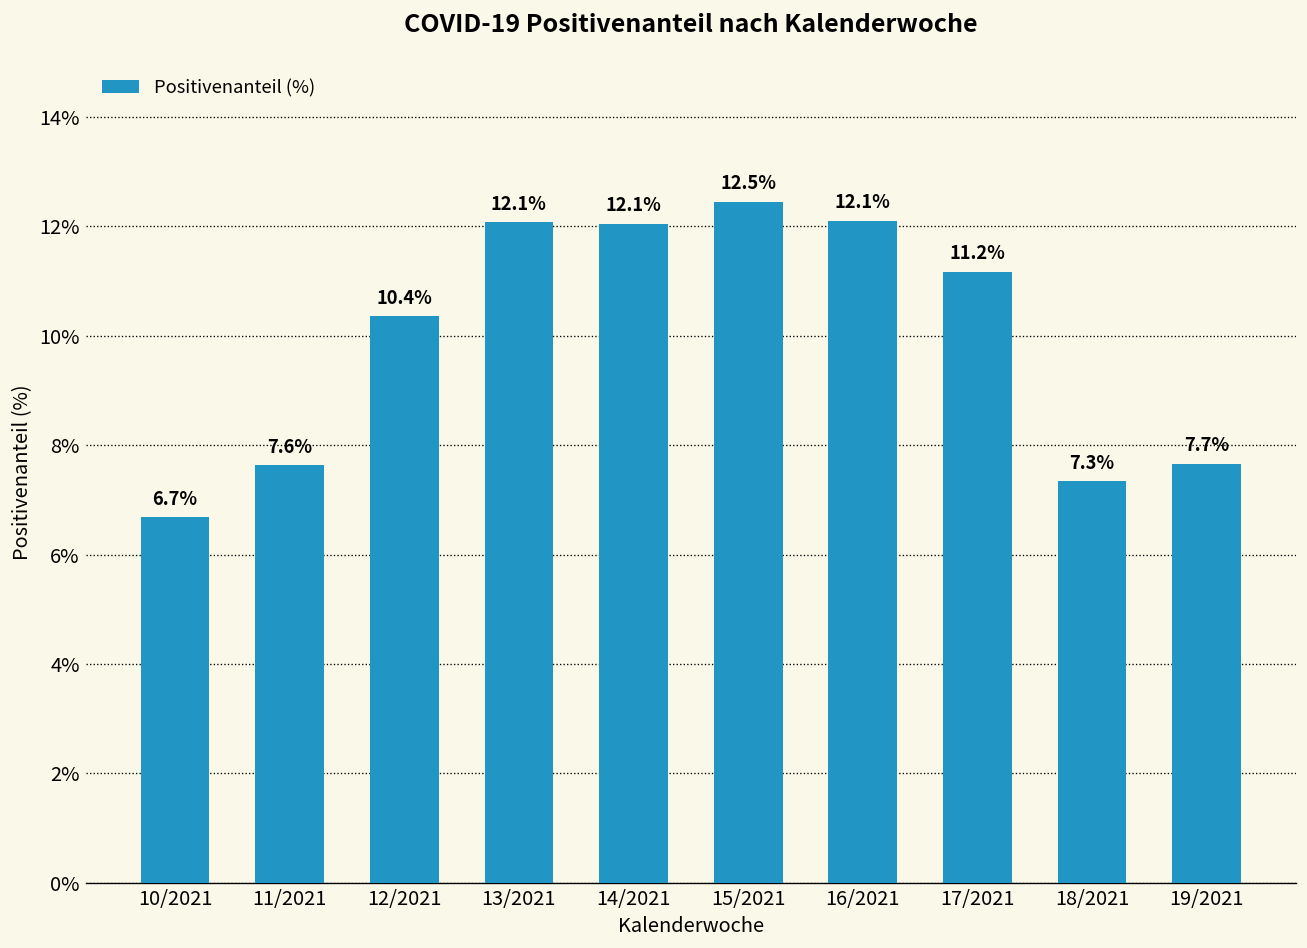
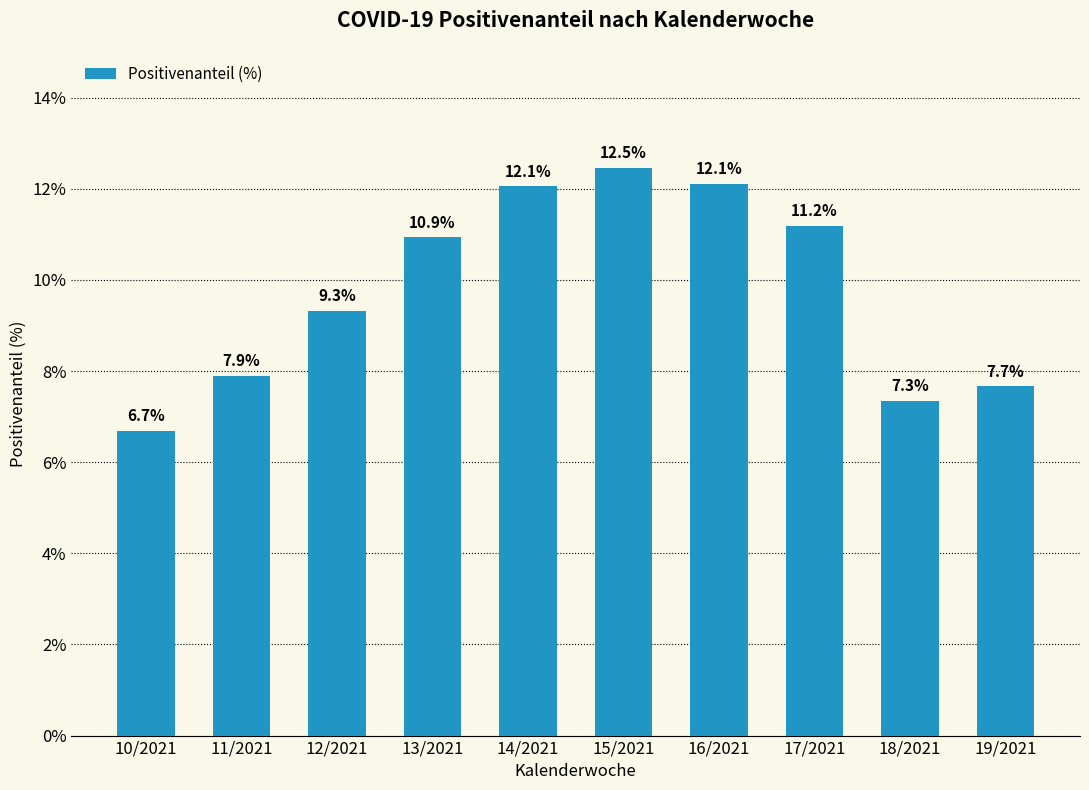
11/2021: 7.6% -> 7.9%
12/2021: 10.4% -> 9.3%
13/2021: 12.1% -> 10.9%
